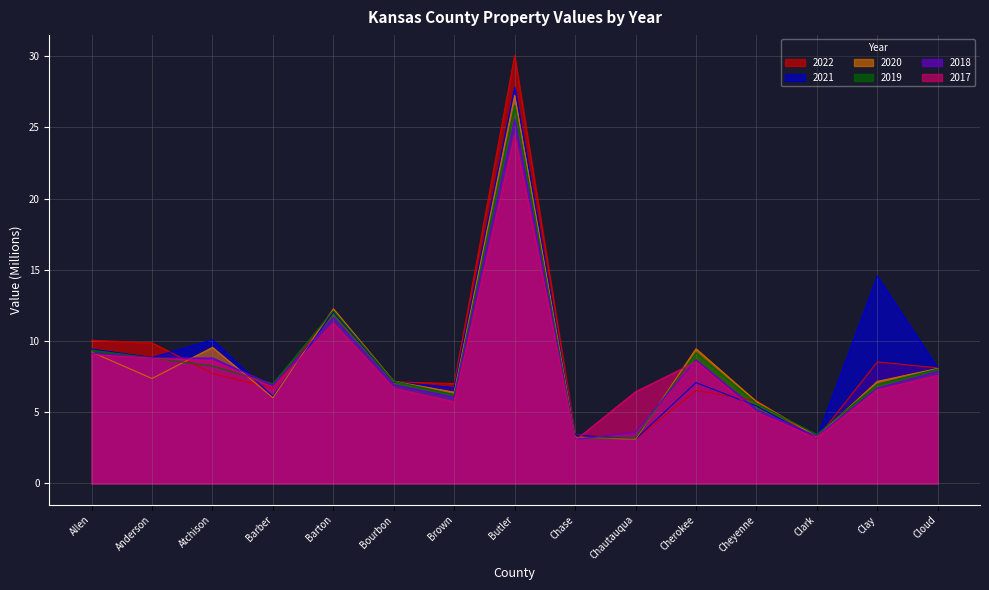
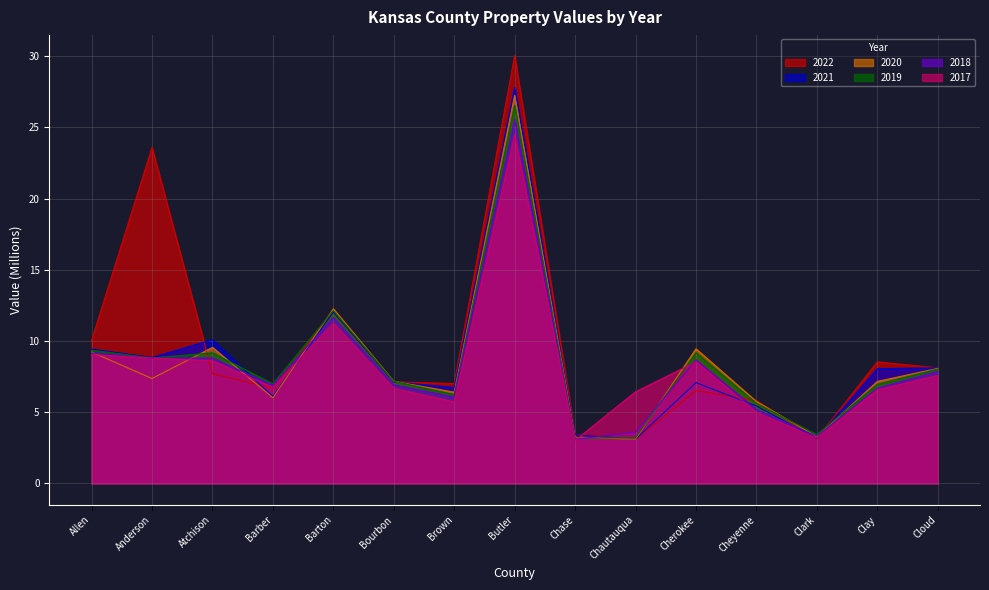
2022, Anderson: 9.9 -> 23.6
2019, Atchison: 8.2 -> 9.2
2021, Clay: 14.5 -> 8.1
